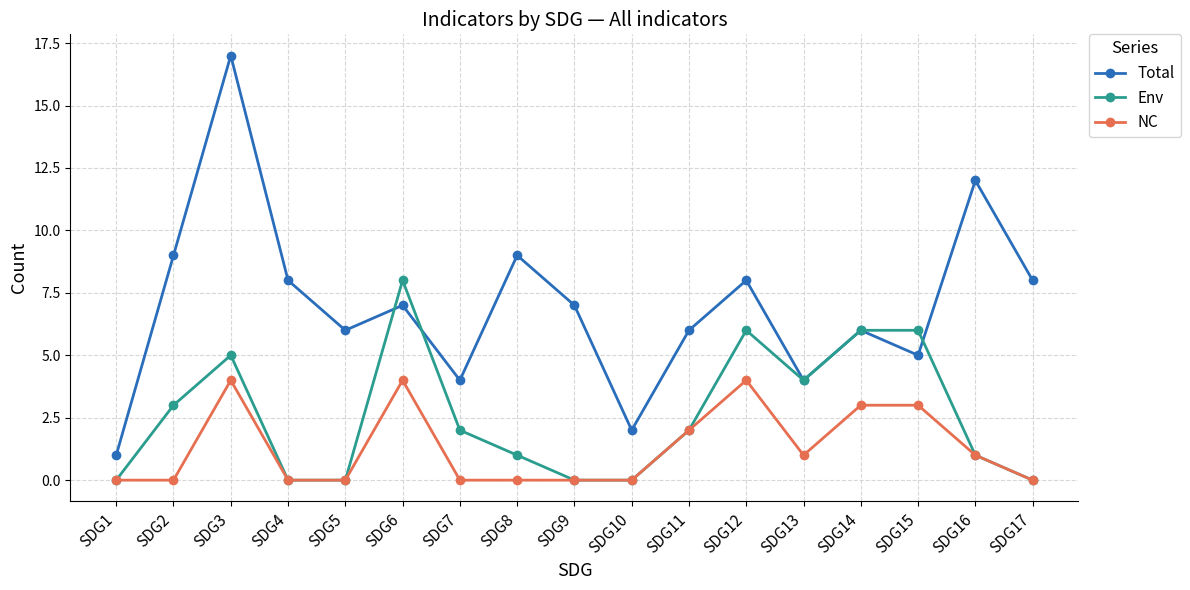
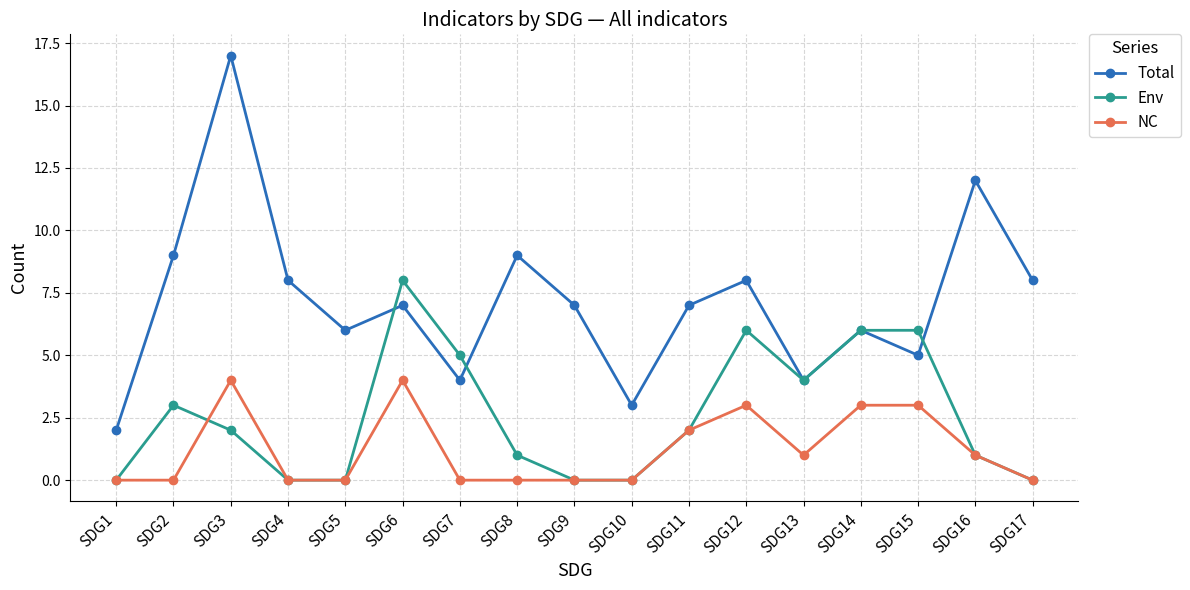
Total, SDG1: 1 -> 2
Env, SDG3: 5 -> 2
Env, SDG7: 2 -> 5
Total, SDG10: 2 -> 3
Total, SDG11: 6 -> 7
NC, SDG12: 4 -> 3
